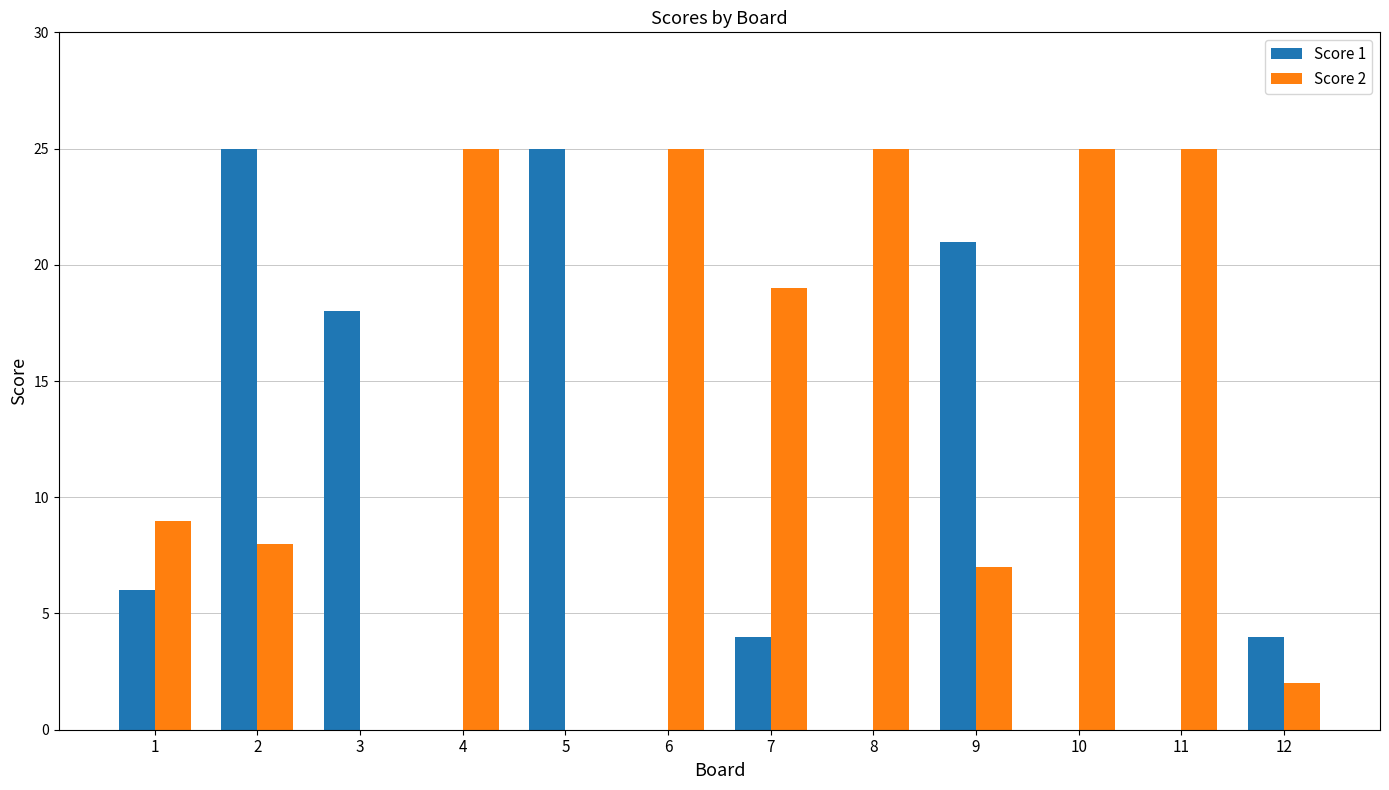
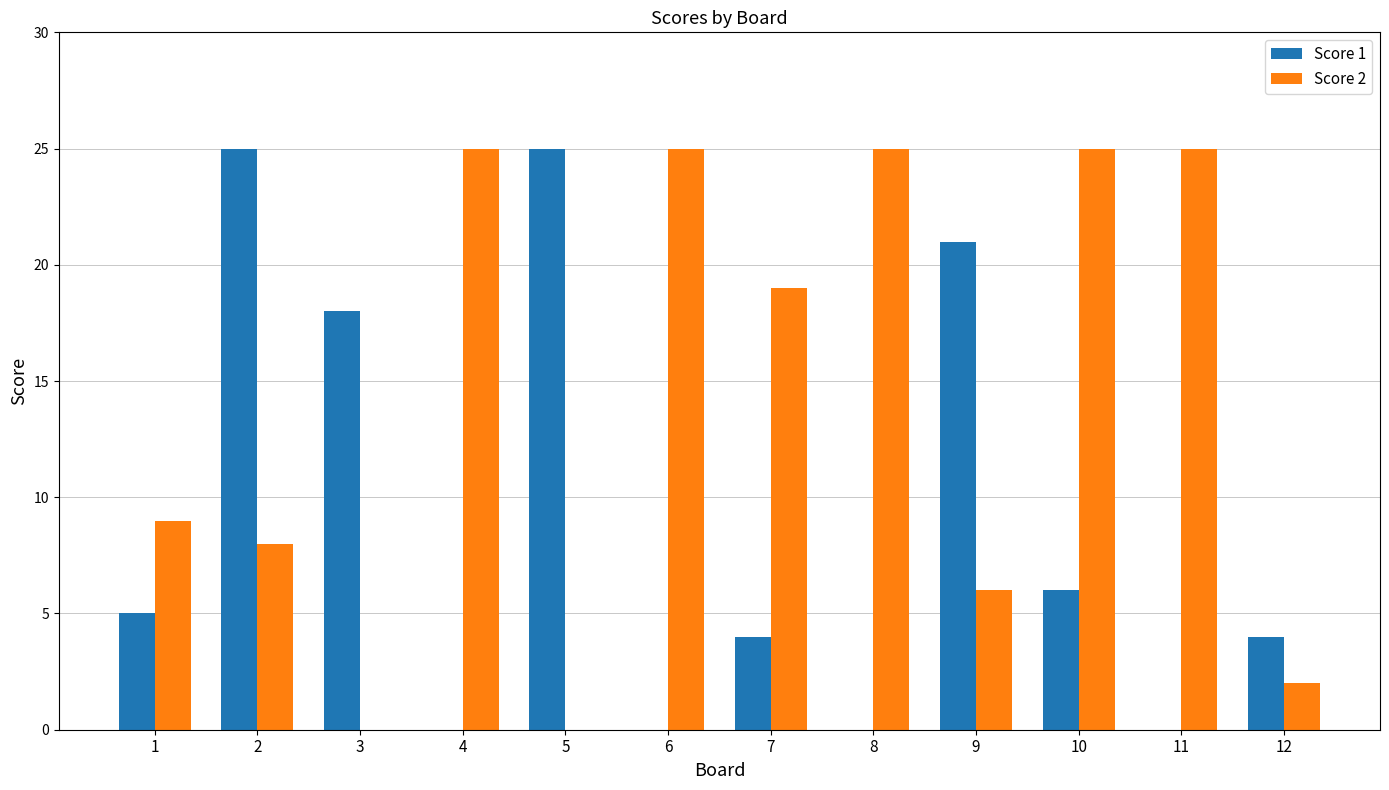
Score 1, 1: 6 -> 5
Score 2, 9: 7 -> 6
Score 1, 10: 0 -> 6
